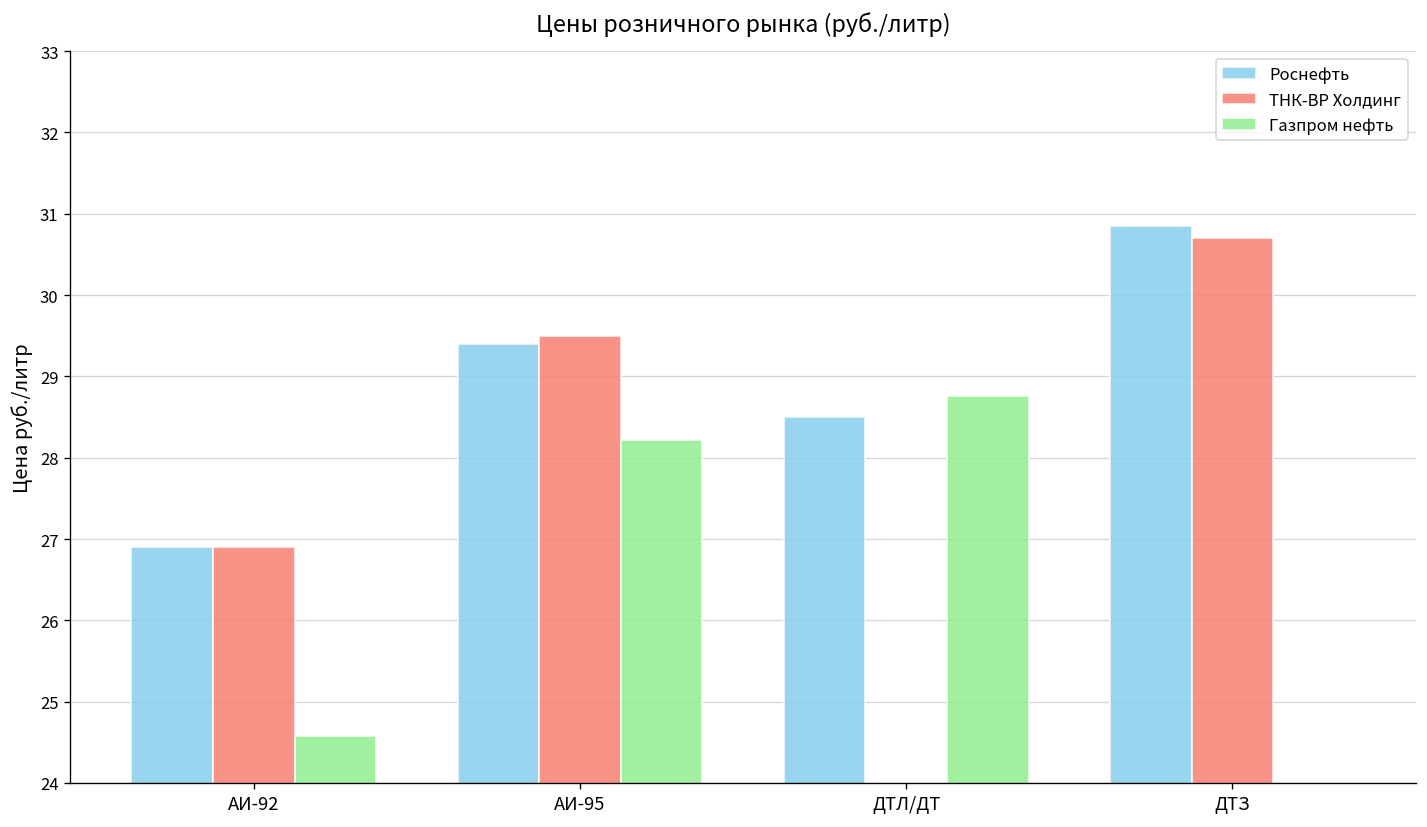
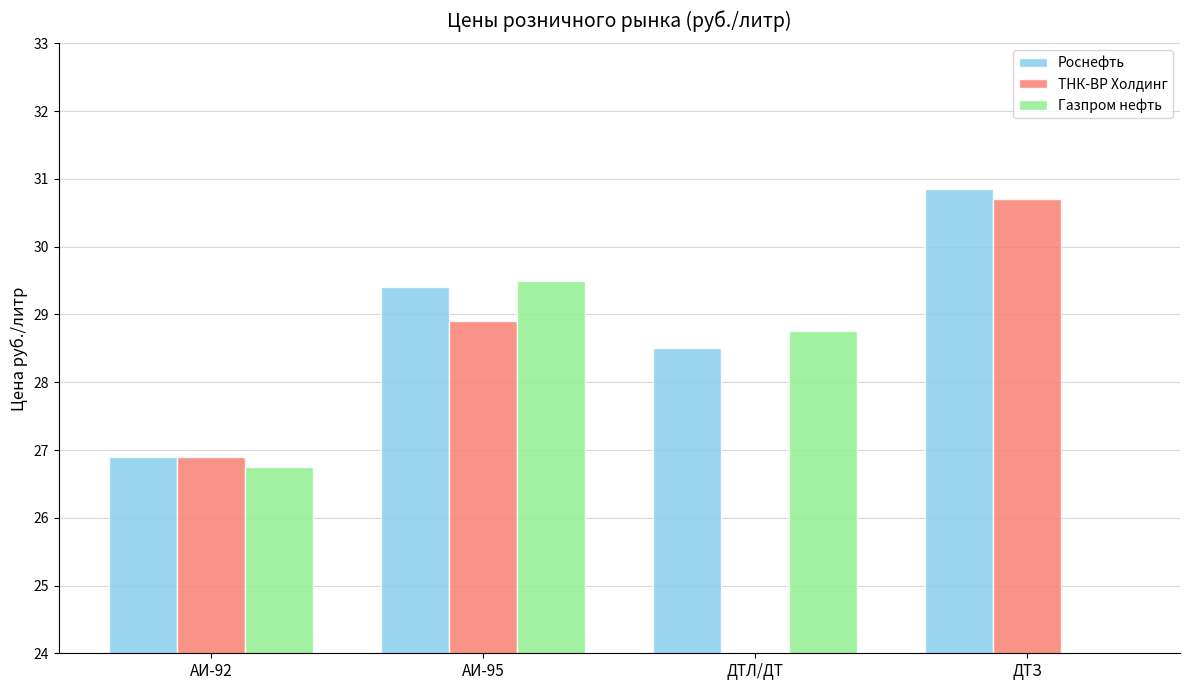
Газпром нефть, АИ-92: 24.6 -> 26.8
ТНК-ВР Холдинг, АИ-95: 29.5 -> 28.9
Газпром нефть, АИ-95: 28.2 -> 29.5
